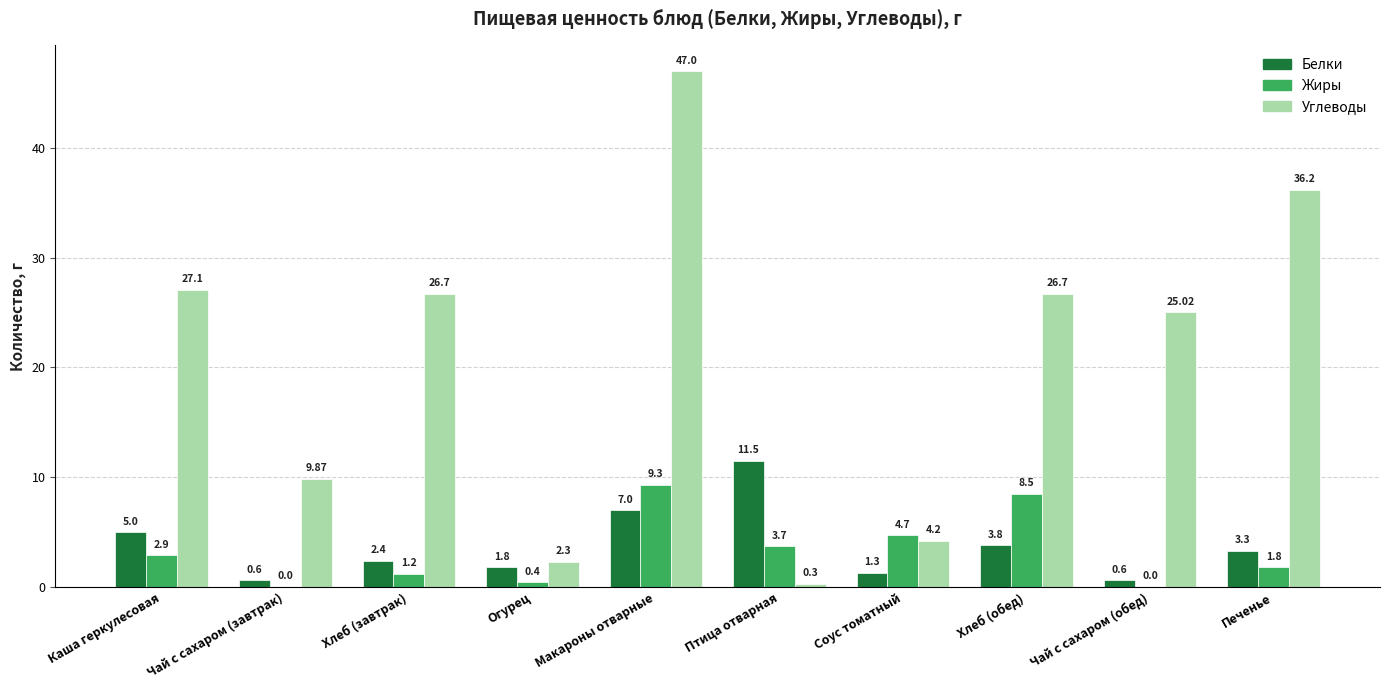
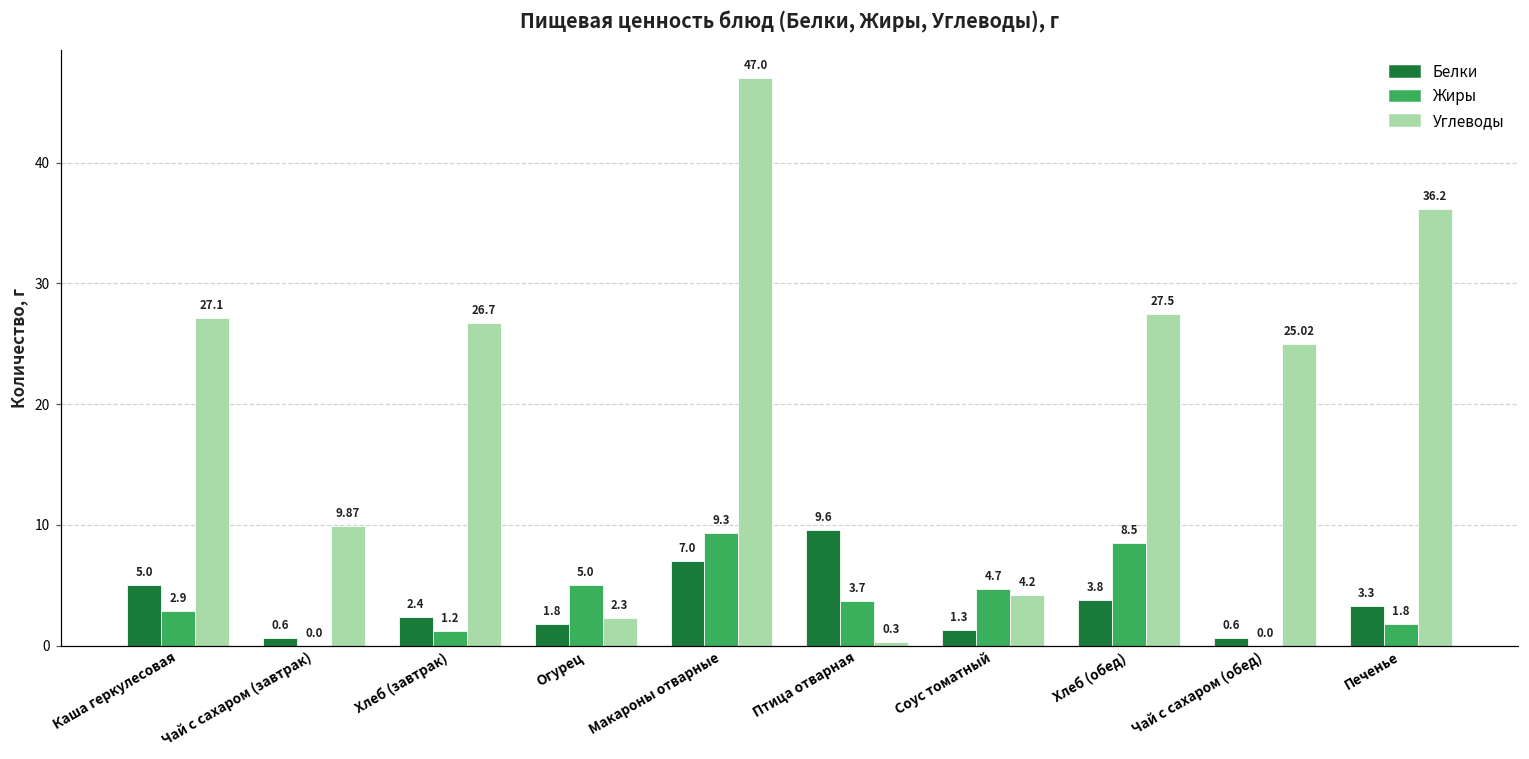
Жиры, Огурец: 0.4 -> 5.0
Белки, Птица отварная: 11.5 -> 9.6
Углеводы, Хлеб (обед): 26.7 -> 27.5
